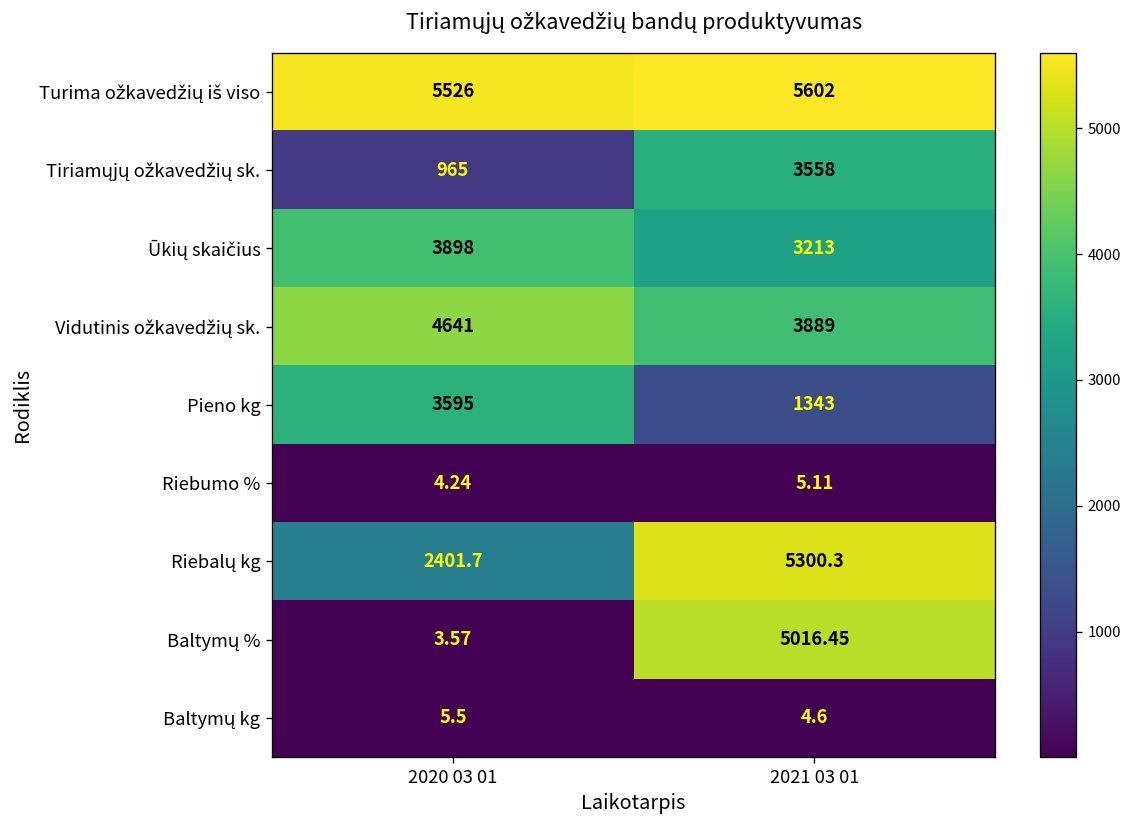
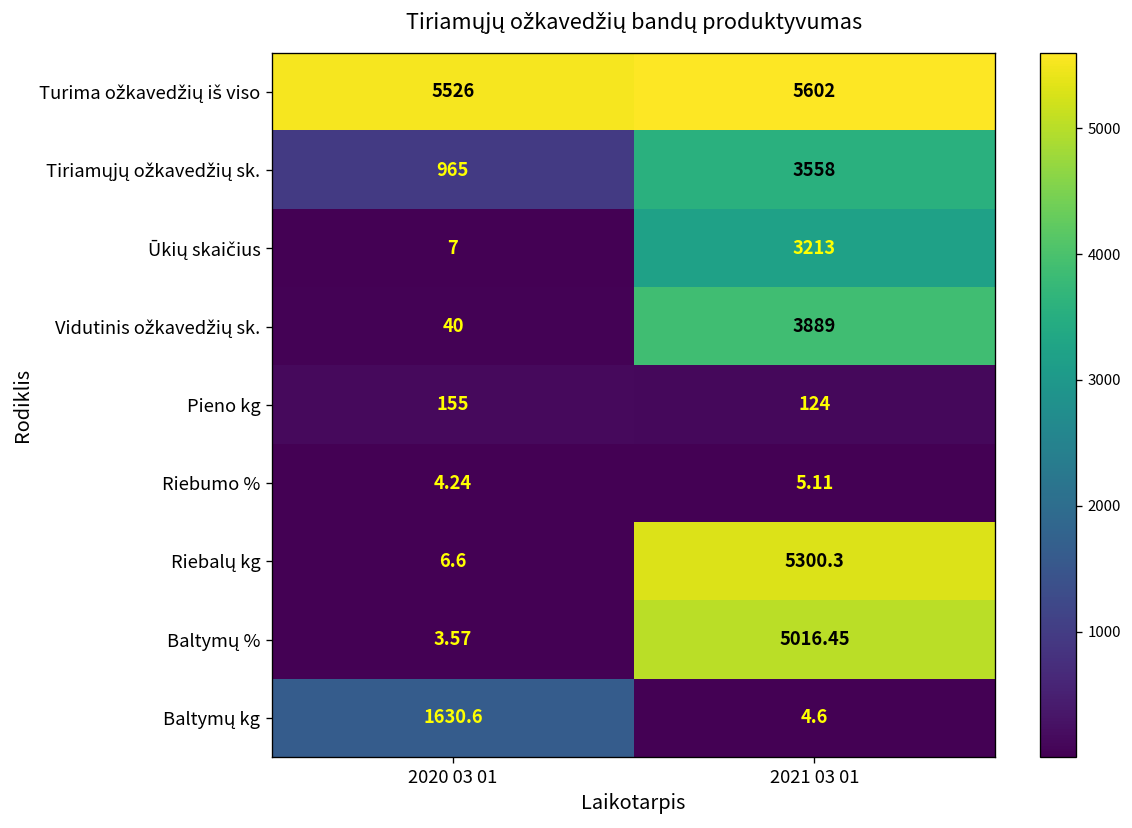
Ūkių skaičius, 2020 03 01: 3898 -> 7
Vidutinis ožkavedžių sk., 2020 03 01: 4641 -> 40
Pieno kg, 2020 03 01: 3595 -> 155
Pieno kg, 2021 03 01: 1343 -> 124
Riebalų kg, 2020 03 01: 2401.7 -> 6.6
Baltymų kg, 2020 03 01: 5.5 -> 1630.6
